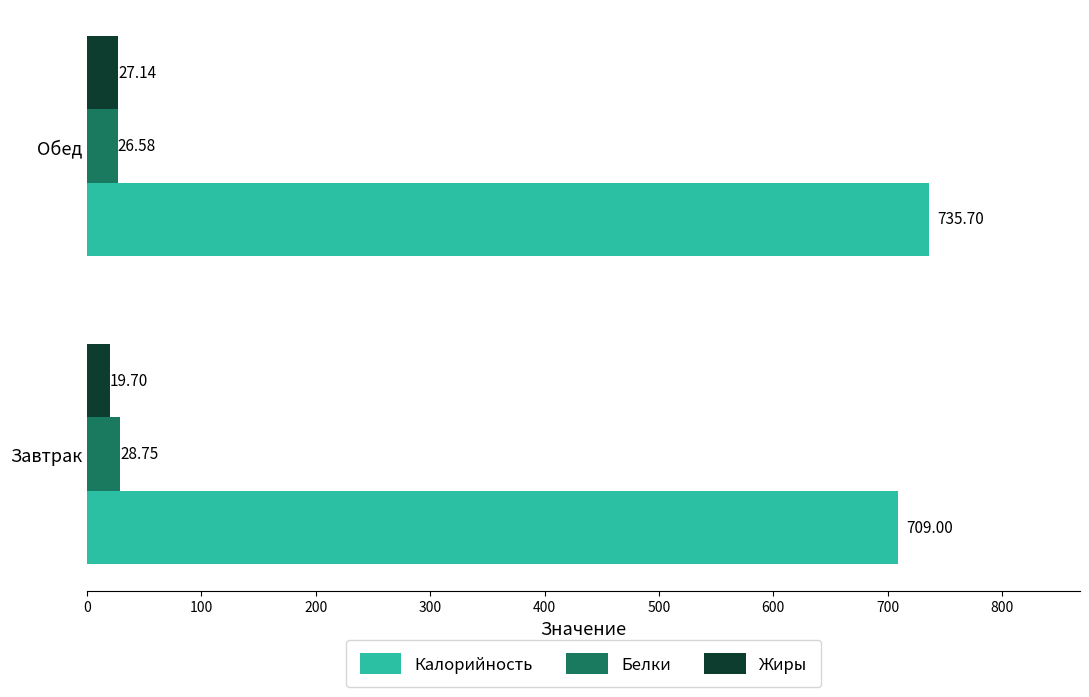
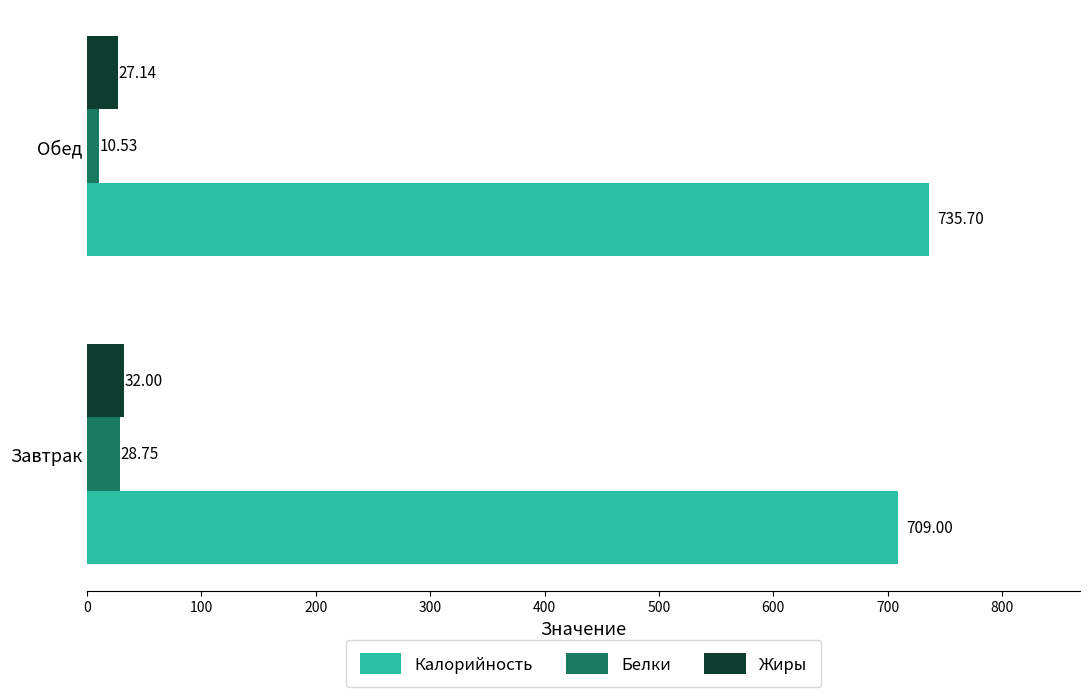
Белки, Обед: 26.58 -> 10.53
Жиры, Завтрак: 19.70 -> 32.00
